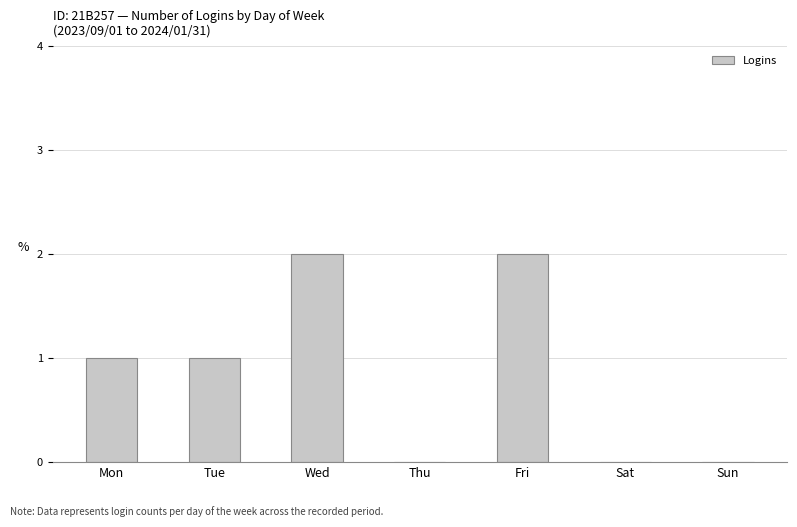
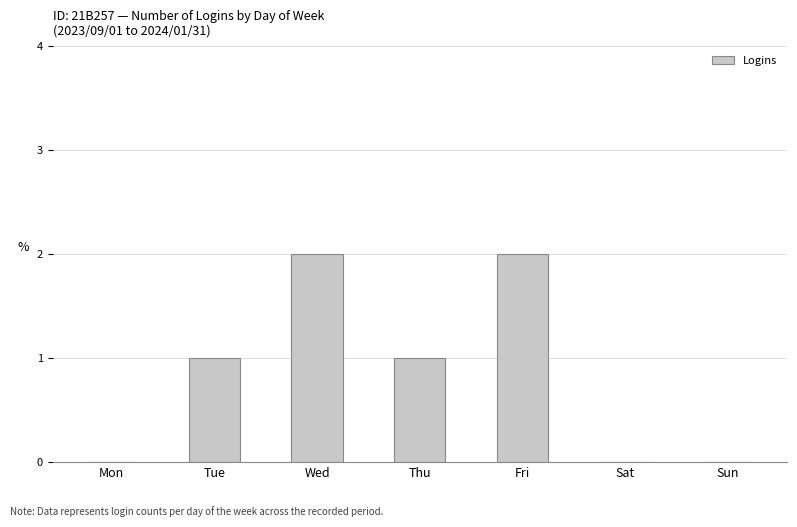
Mon: 1 -> 0
Thu: 0 -> 1
